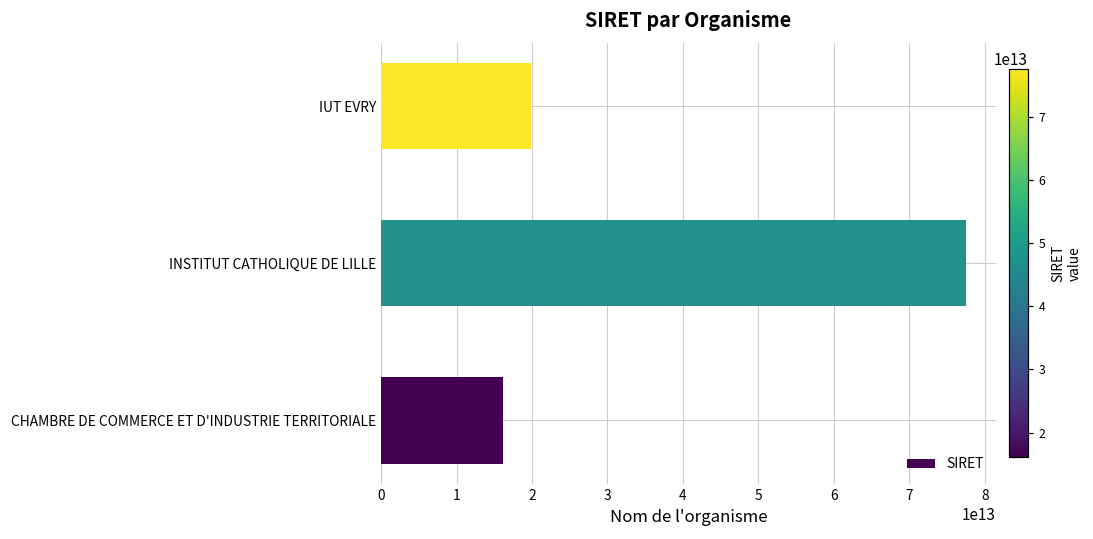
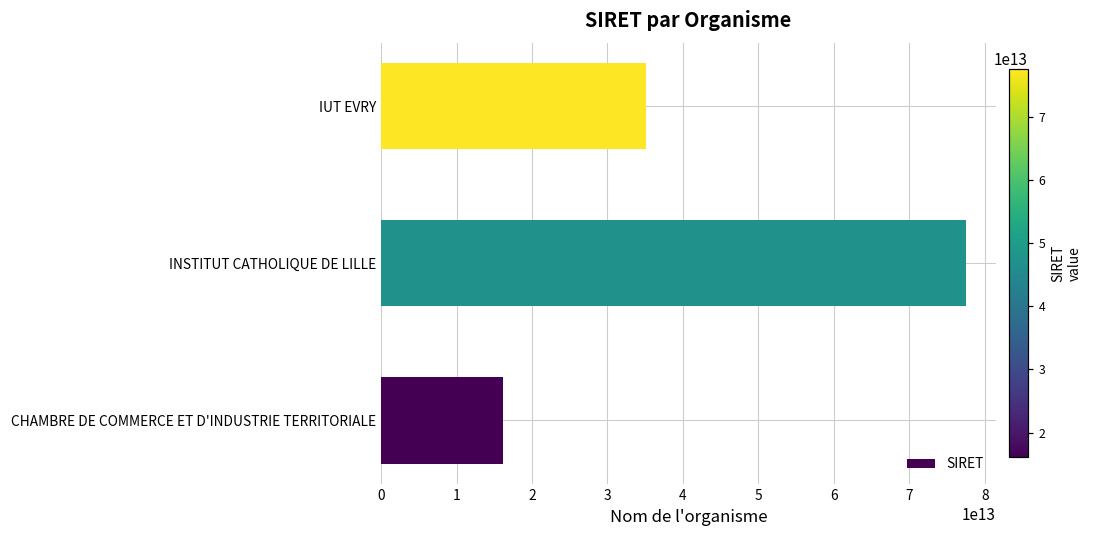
IUT EVRY: 20000000000000 -> 35000000000000
